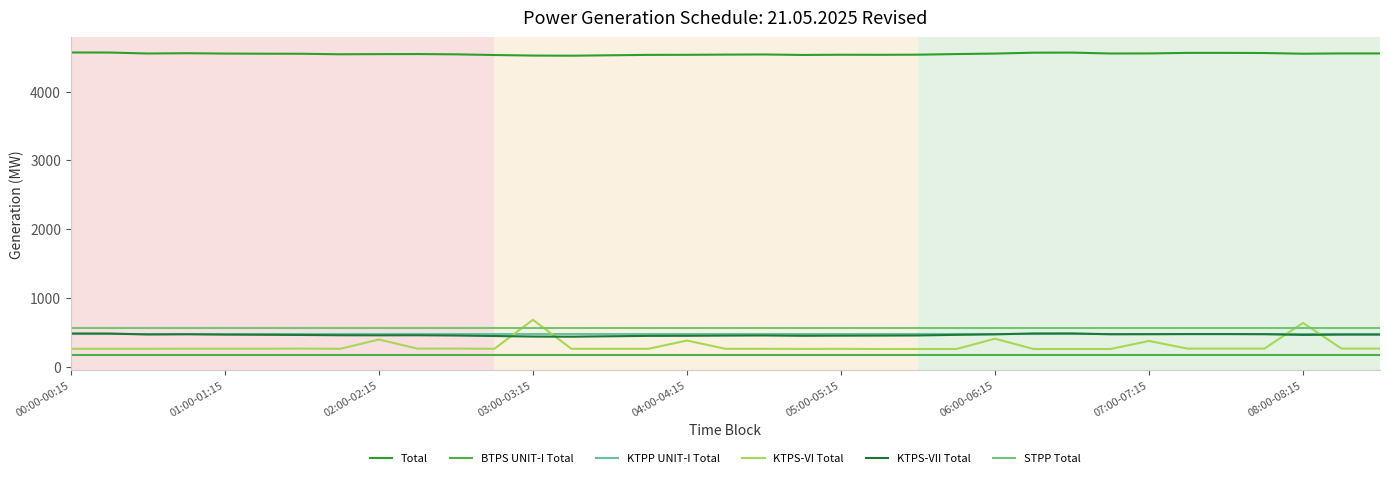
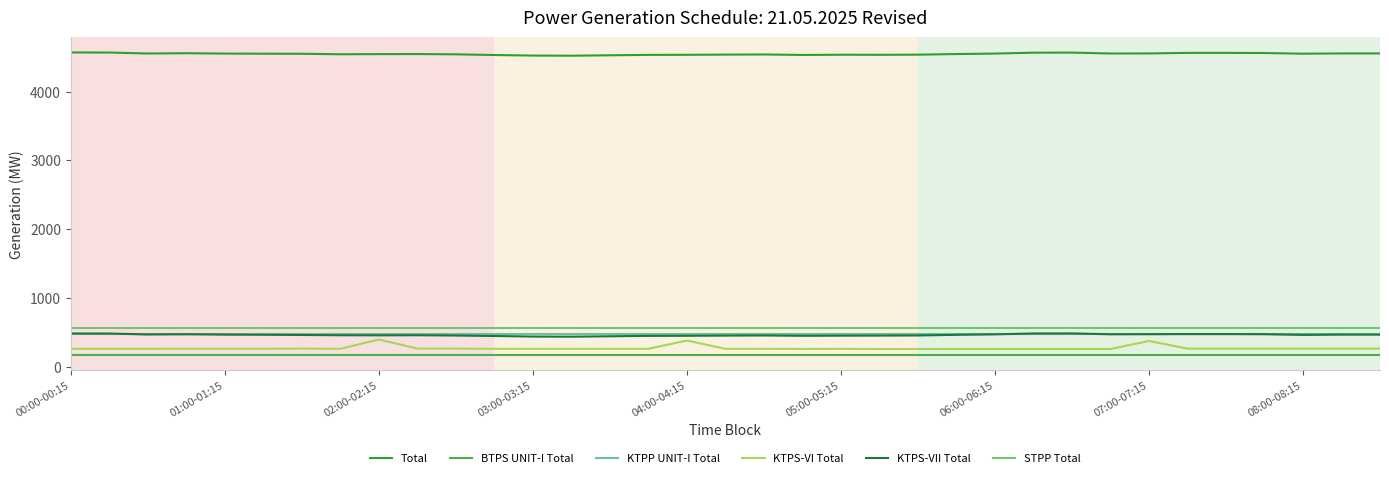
KTPS-VI Total, 03:00-03:15: 700 -> 300
KTPS-VI Total, 06:00-06:15: 400 -> 300
KTPS-VI Total, 08:00-08:15: 600 -> 300
